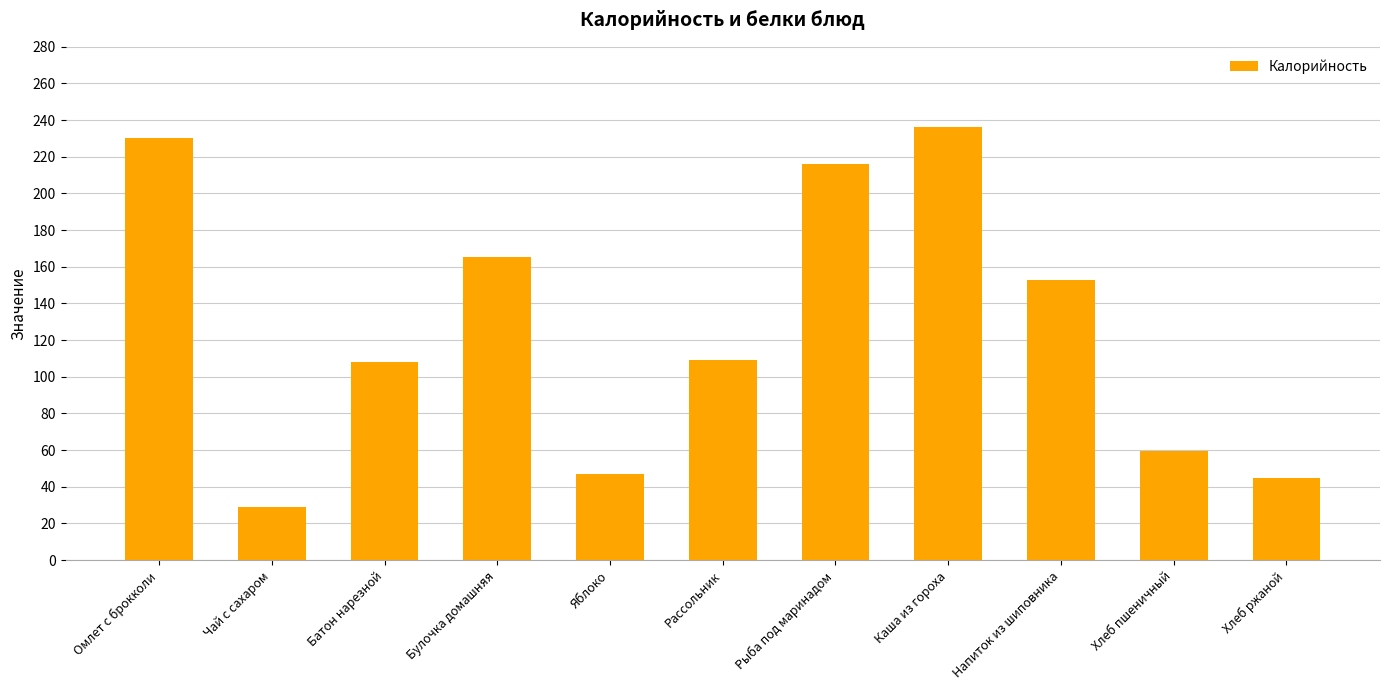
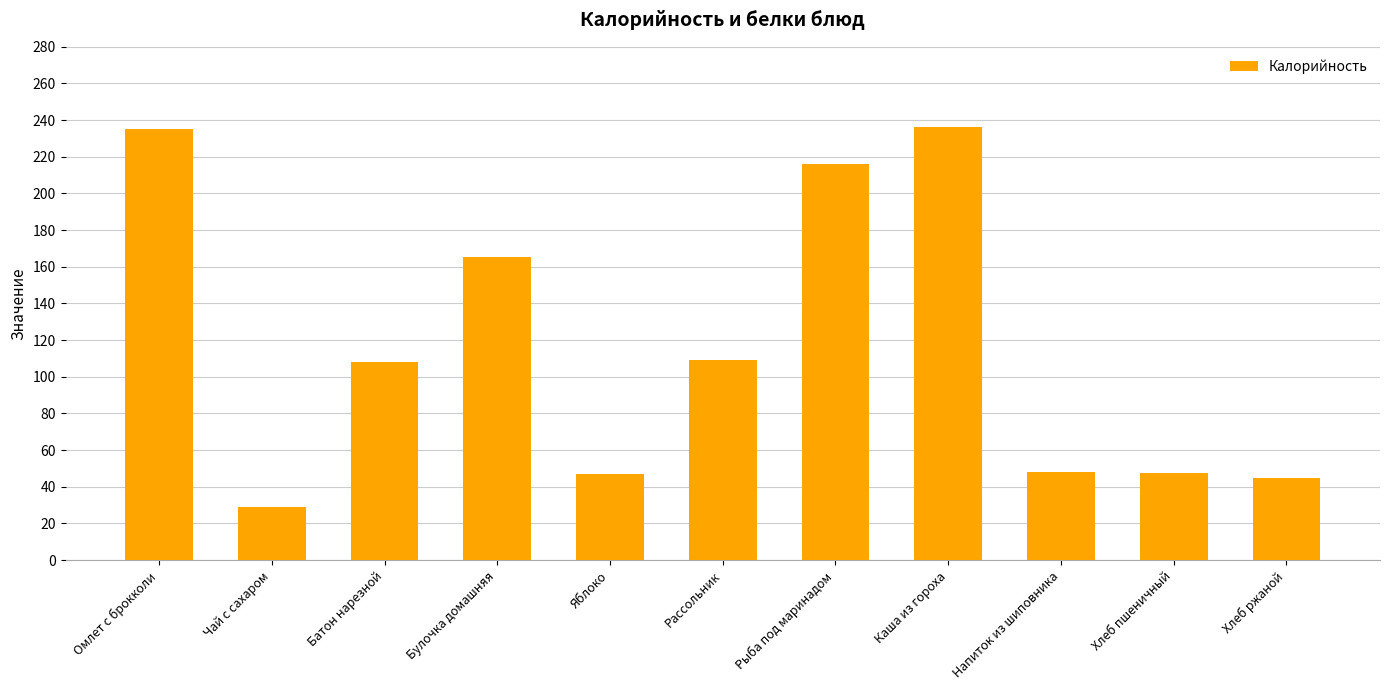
Омлет с брокколи: 230 -> 235
Напиток из шиповника: 153 -> 48
Хлеб пшеничный: 60 -> 48
